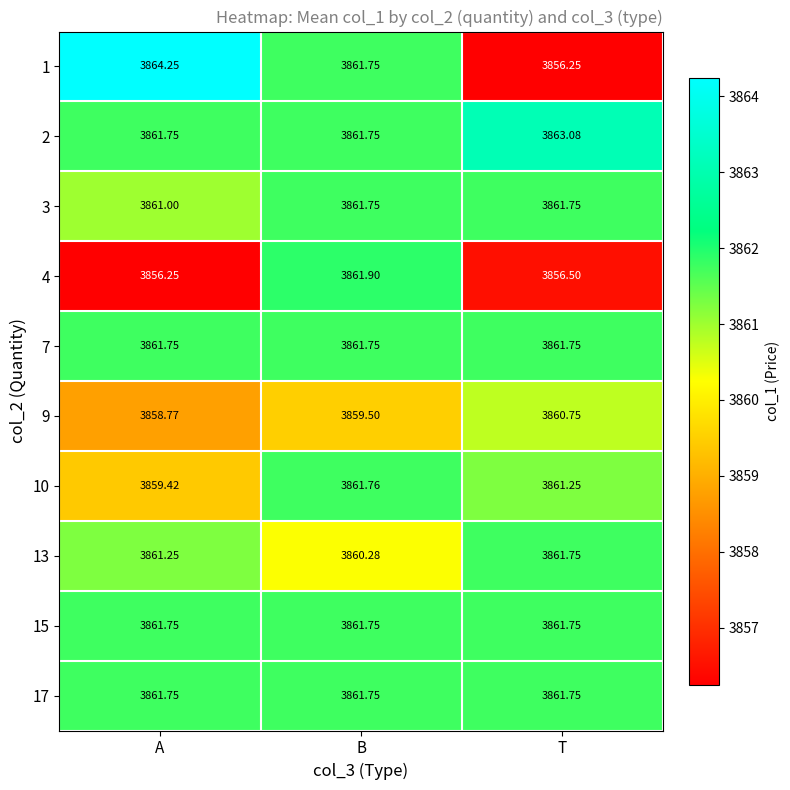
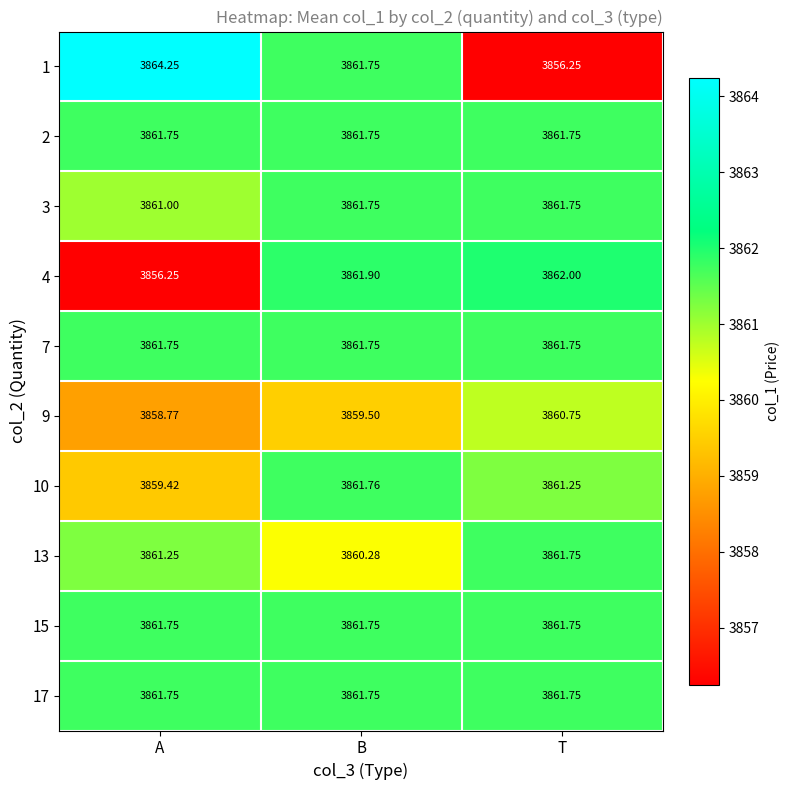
2, T: 3863.08 -> 3861.75
4, T: 3856.50 -> 3862.00
